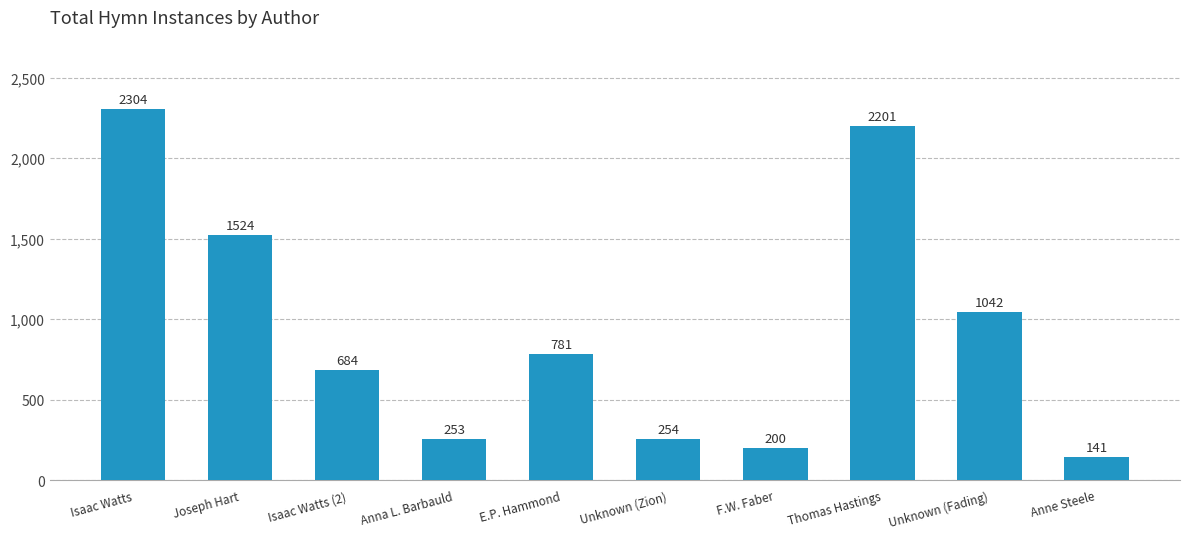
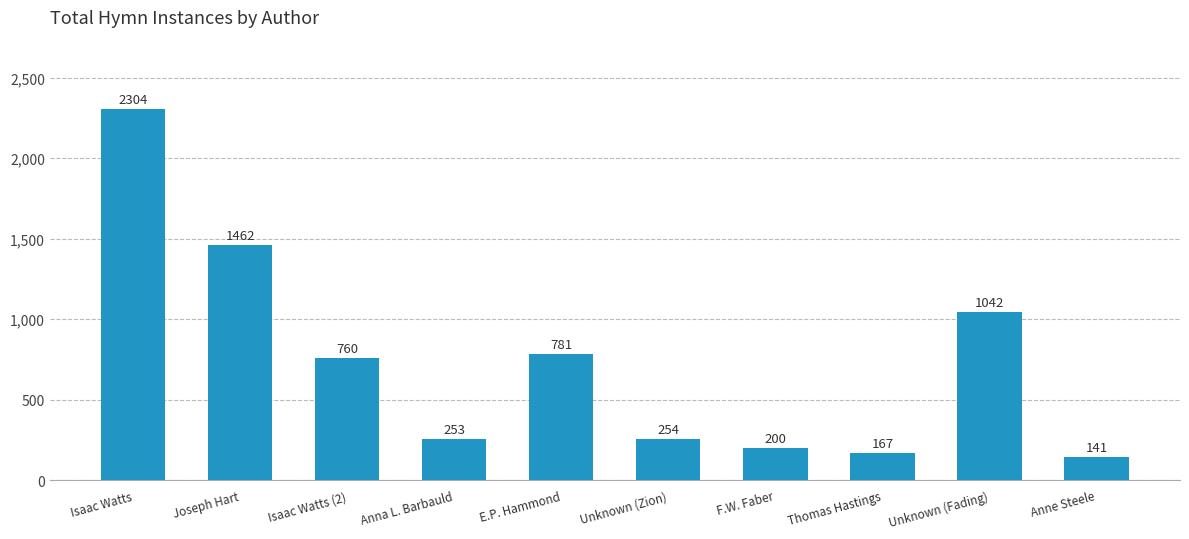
Joseph Hart: 1524 -> 1462
Isaac Watts (2): 684 -> 760
Thomas Hastings: 2201 -> 167
